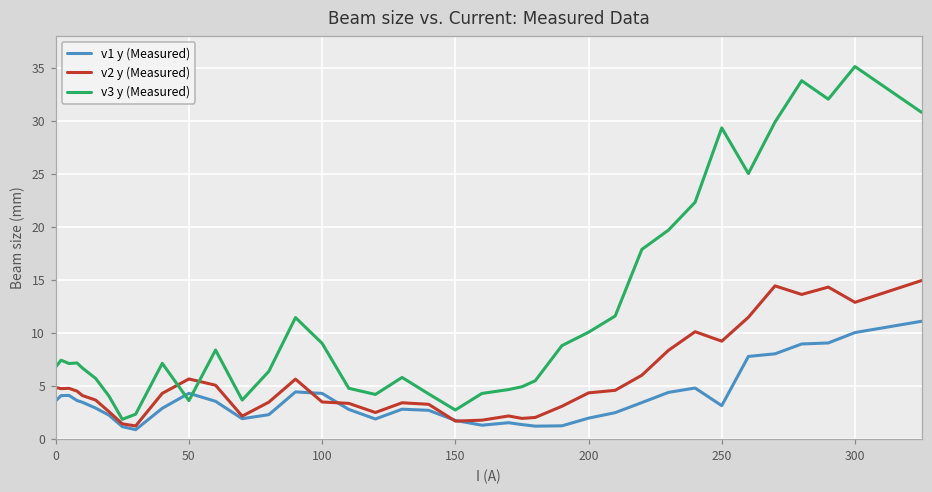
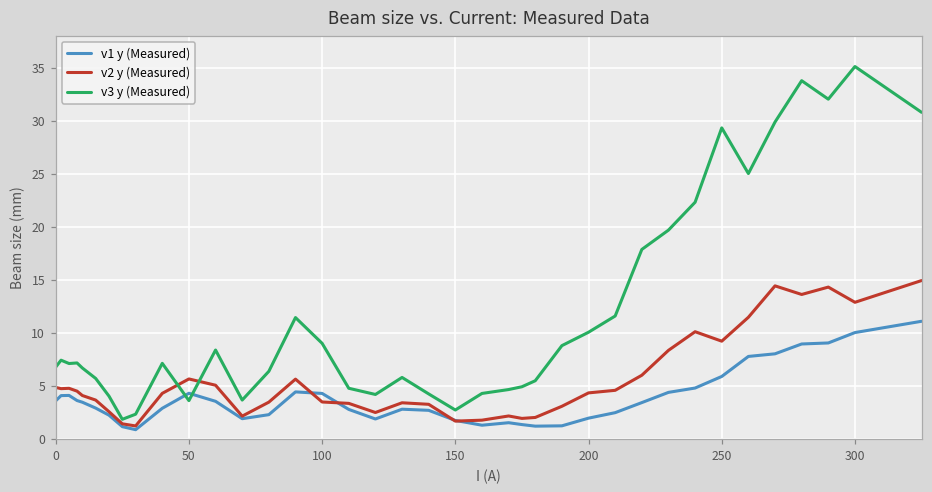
v1 y (Measured), 250: 3 -> 6
